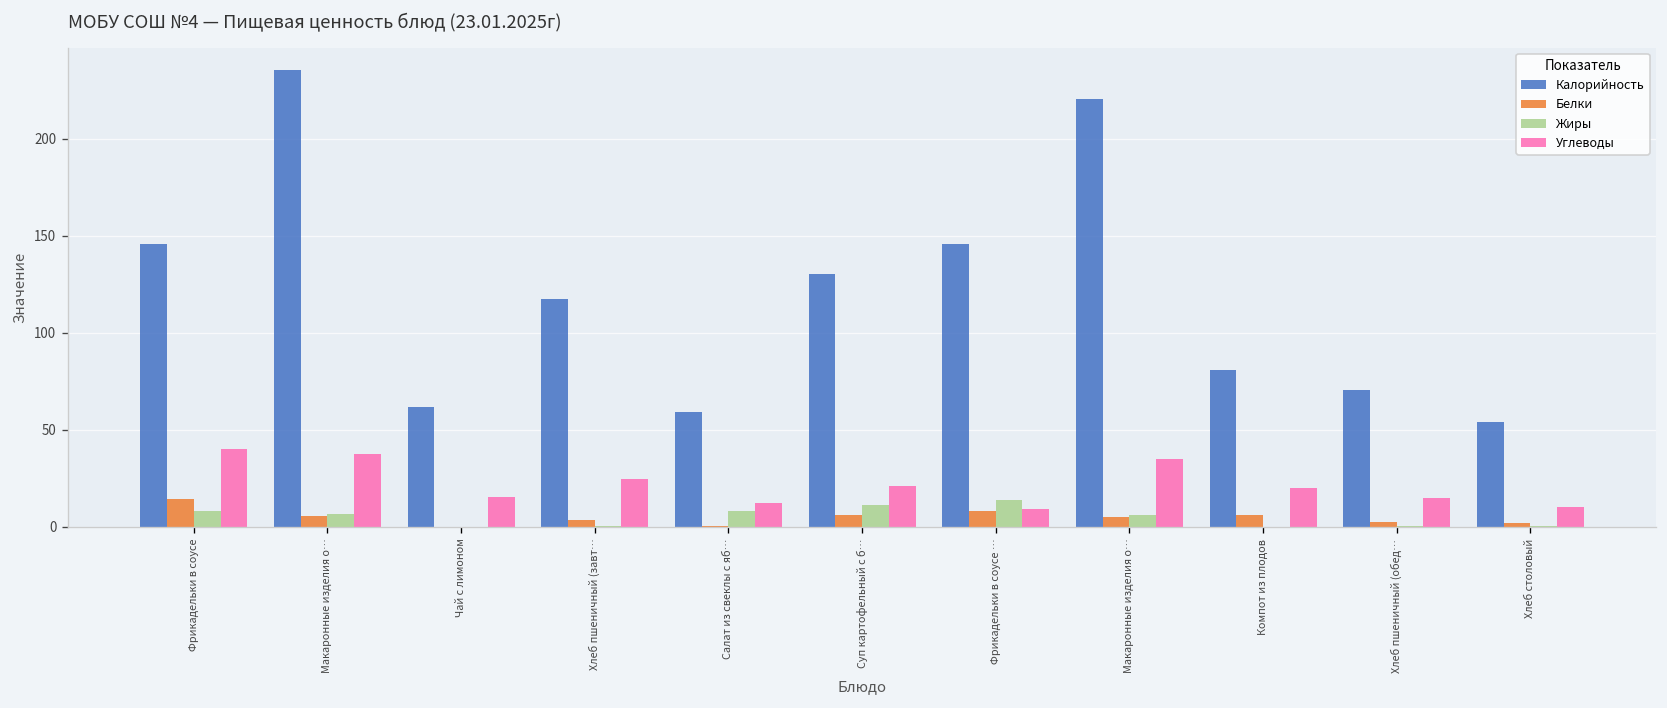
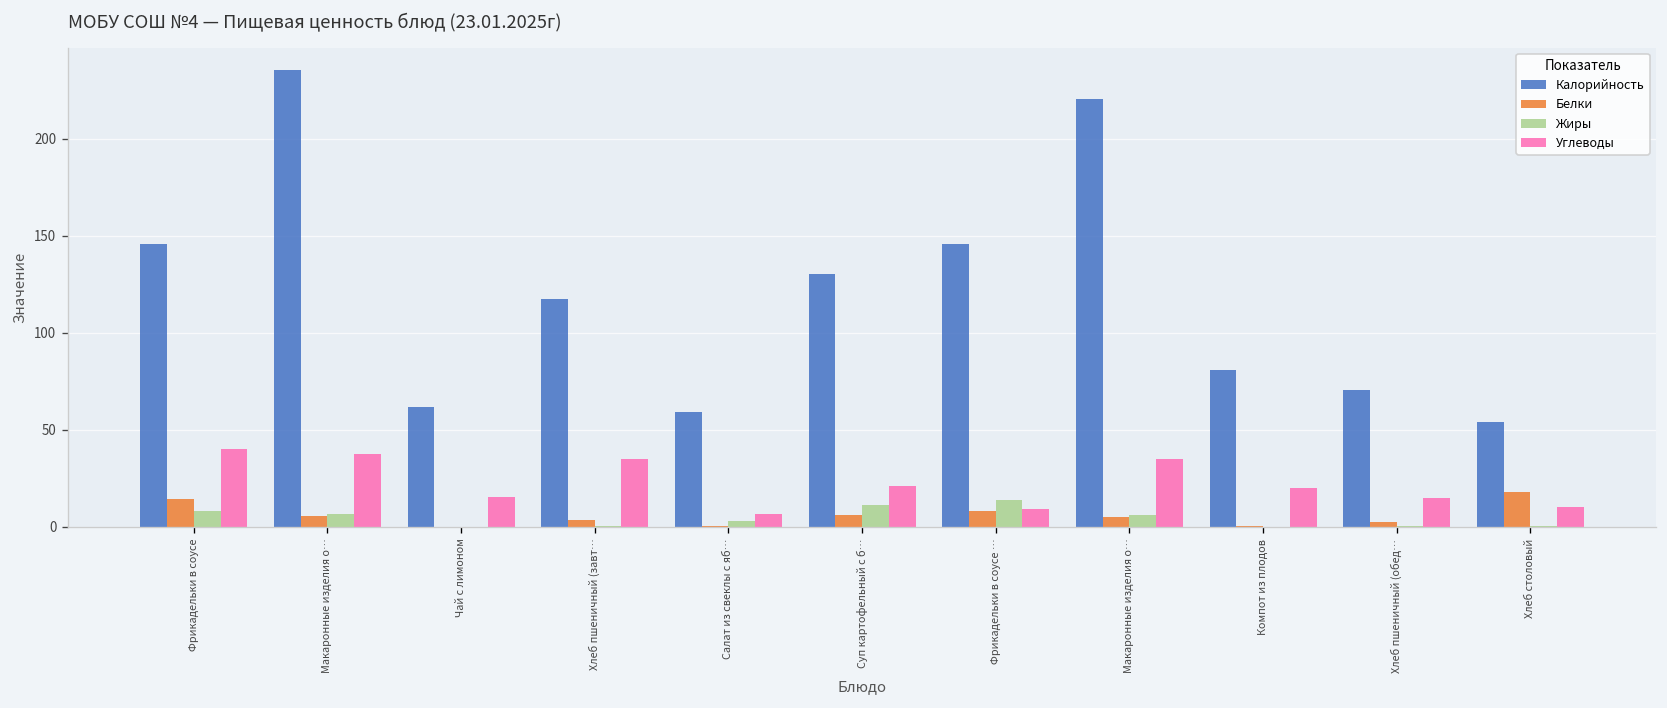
Углеводы, Хлеб пшеничный (завт…: 25 -> 35
Жиры, Салат из свеклы с яб…: 8 -> 3
Углеводы, Салат из свеклы с яб…: 12 -> 7
Белки, Компот из плодов: 6 -> 0
Белки, Хлеб столовый: 2 -> 18
